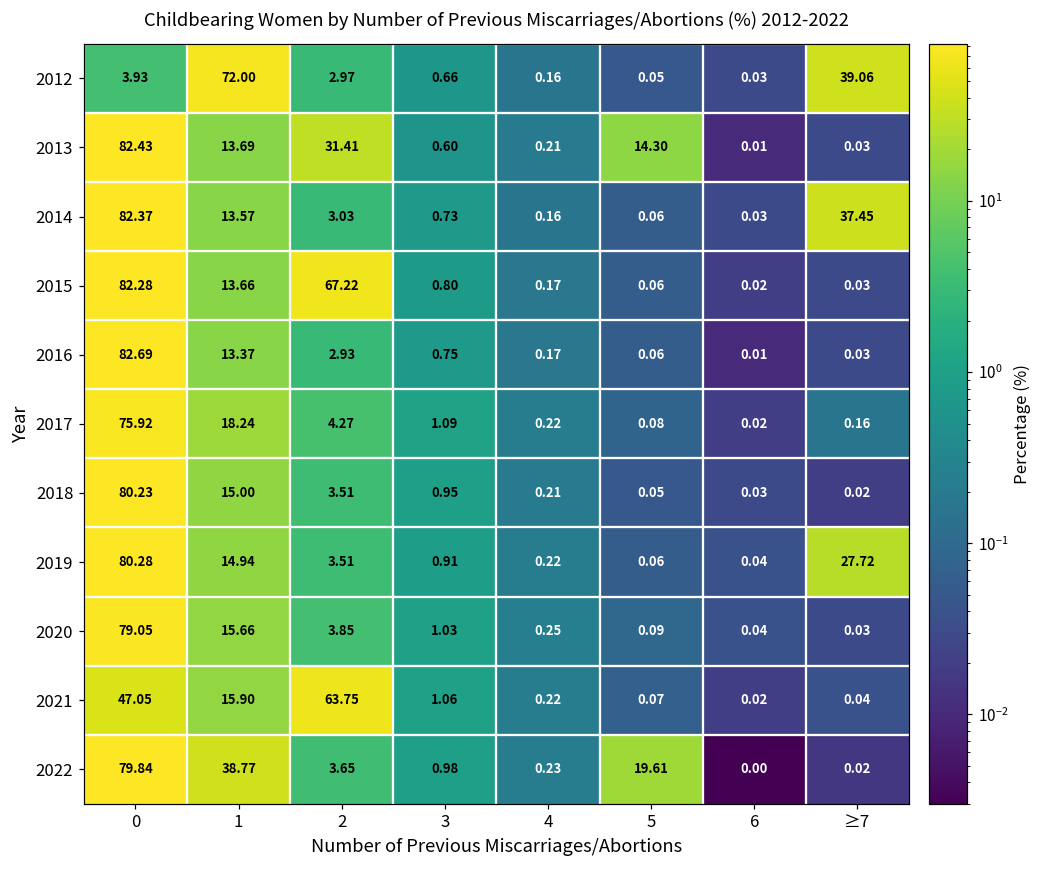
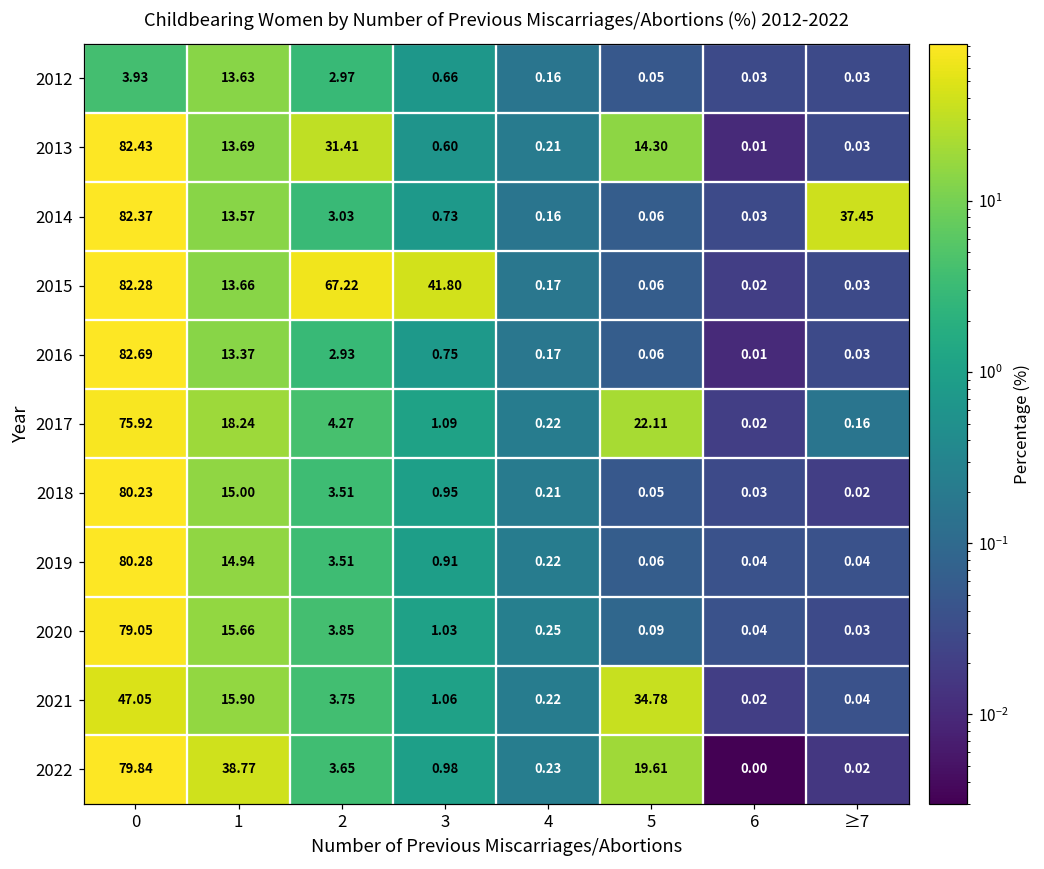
2012, 1: 72.00 -> 13.63
2012, ≥7: 39.06 -> 0.03
2015, 3: 0.80 -> 41.80
2017, 5: 0.08 -> 22.11
2019, ≥7: 27.72 -> 0.04
2021, 2: 63.75 -> 3.75
2021, 5: 0.07 -> 34.78
